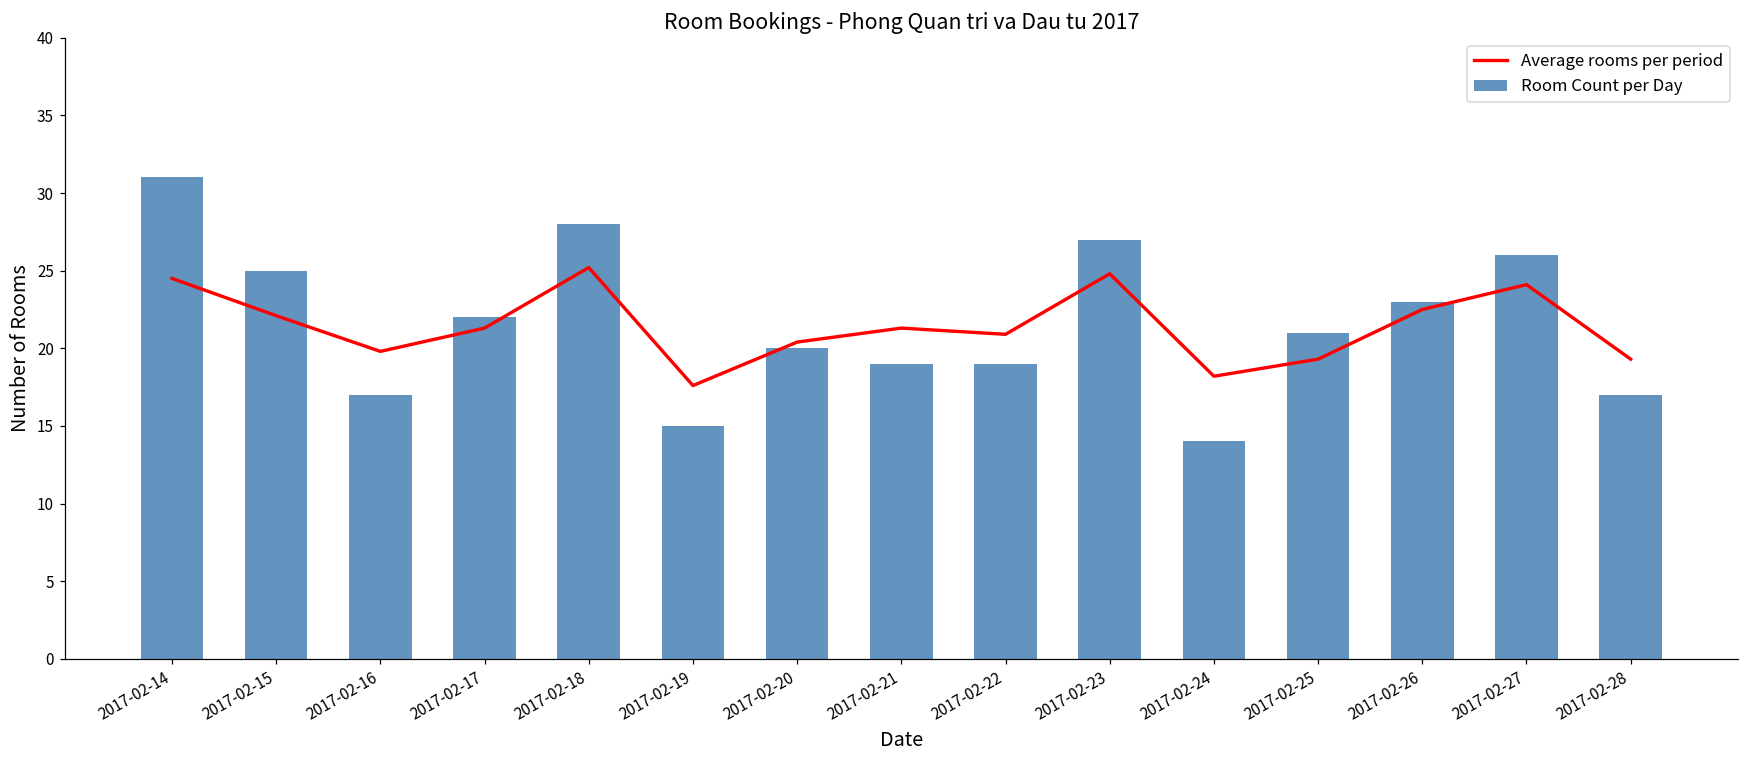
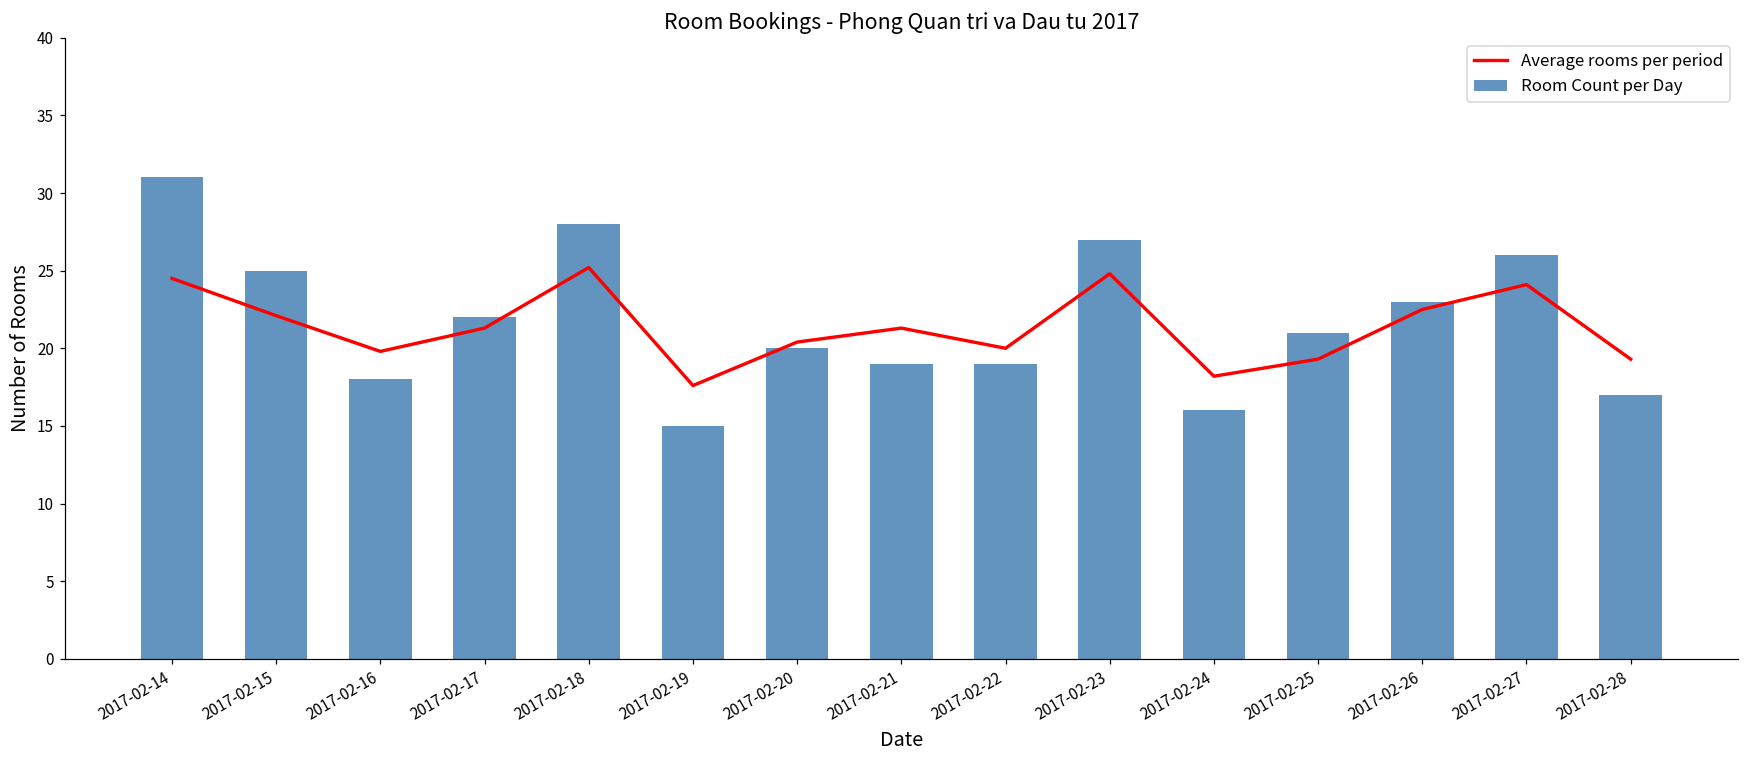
Room Count per Day, 2017-02-16: 17 -> 18
Average rooms per period, 2017-02-22: 20.9 -> 20.0
Room Count per Day, 2017-02-24: 14 -> 16
